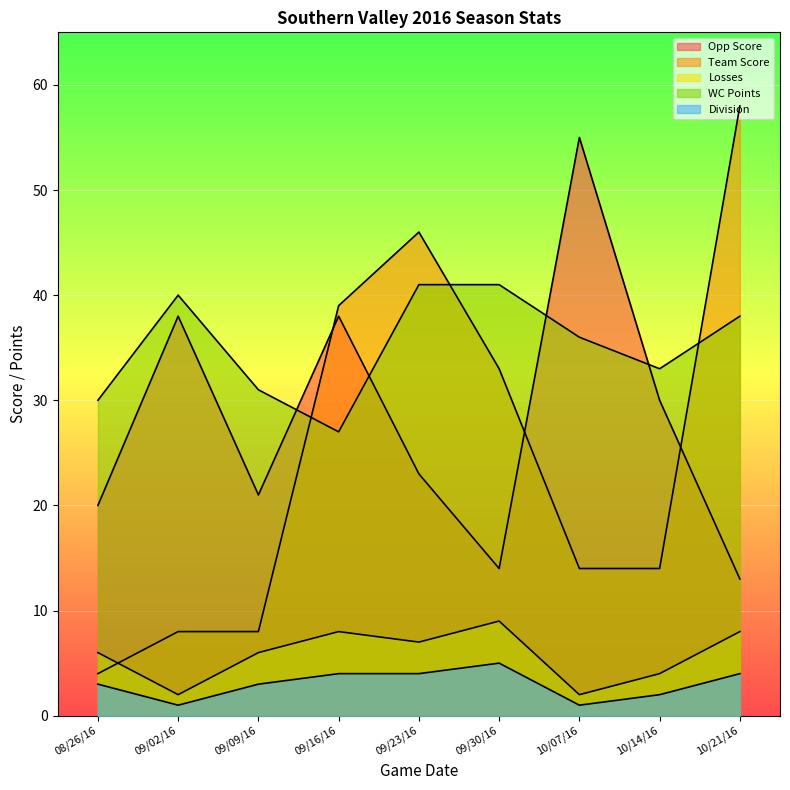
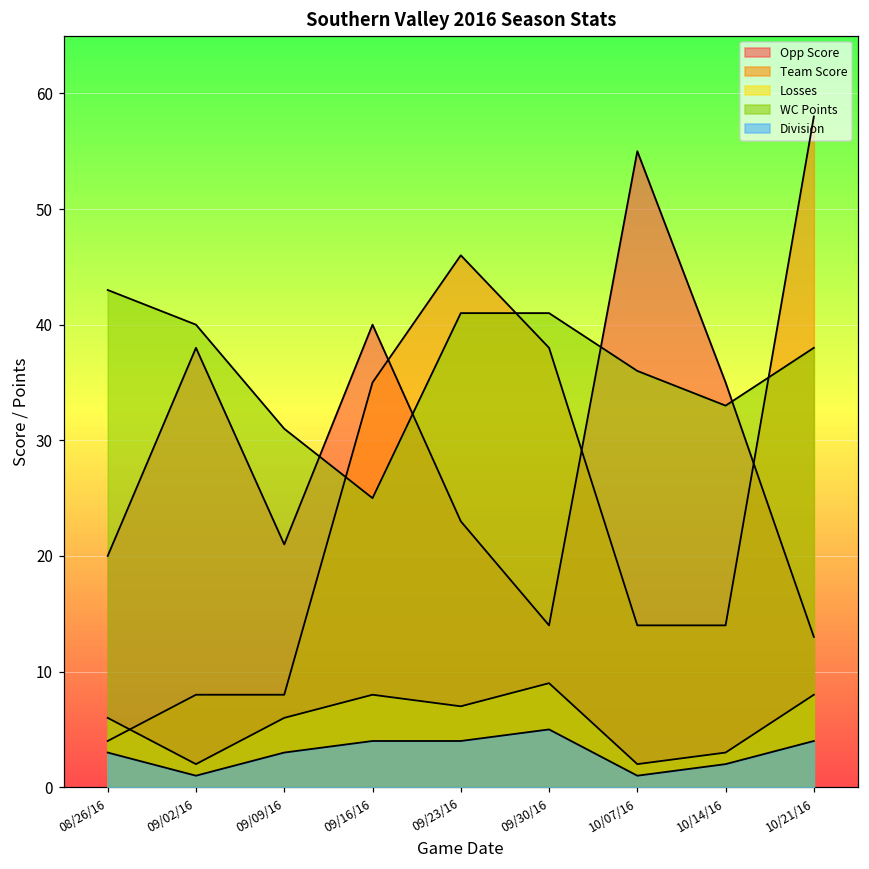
WC Points, 08/26/16: 30 -> 43
Opp Score, 09/16/16: 38 -> 40
Team Score, 09/16/16: 39 -> 35
WC Points, 09/16/16: 27 -> 25
Team Score, 09/30/16: 33 -> 38
Opp Score, 10/14/16: 30 -> 35
Losses, 10/14/16: 4 -> 3
